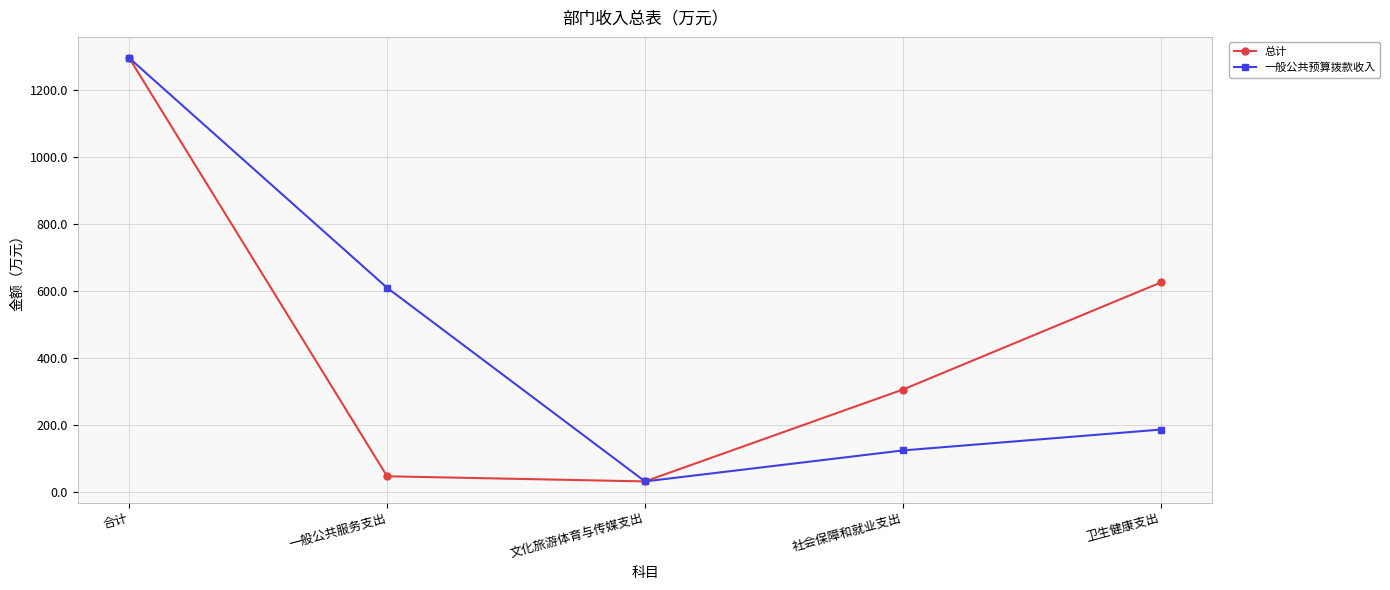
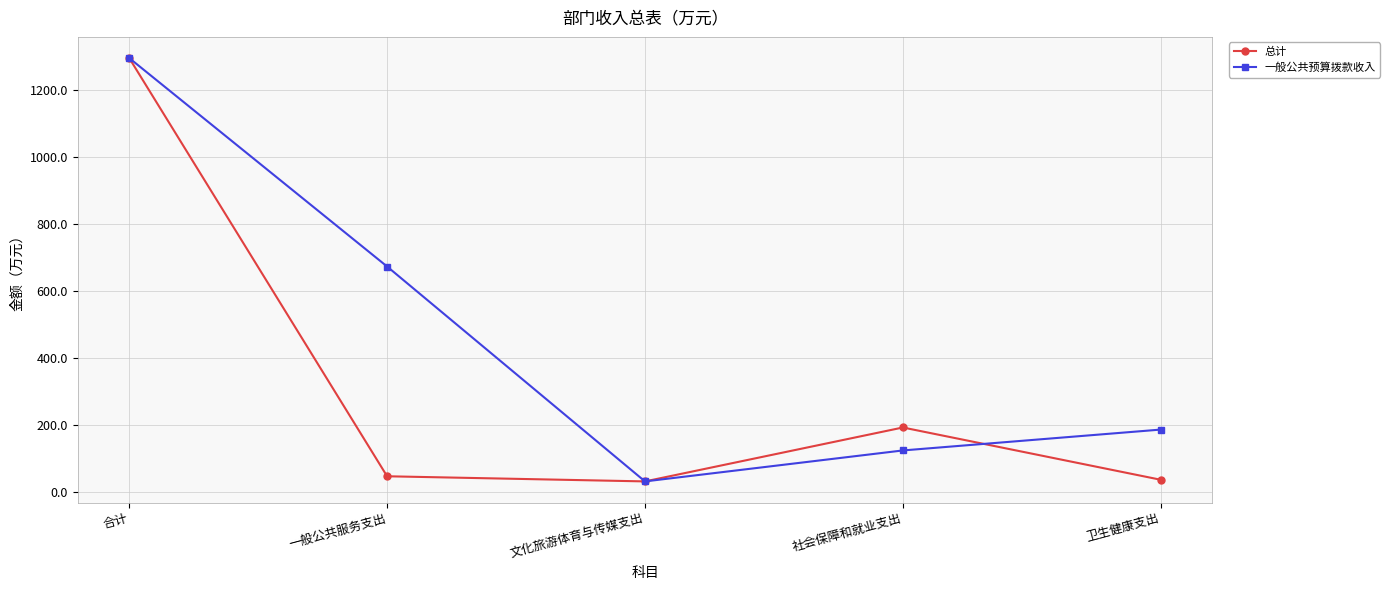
一般公共预算拨款收入, 一般公共服务支出: 610 -> 670
总计, 社会保障和就业支出: 310 -> 190
总计, 卫生健康支出: 630 -> 40
